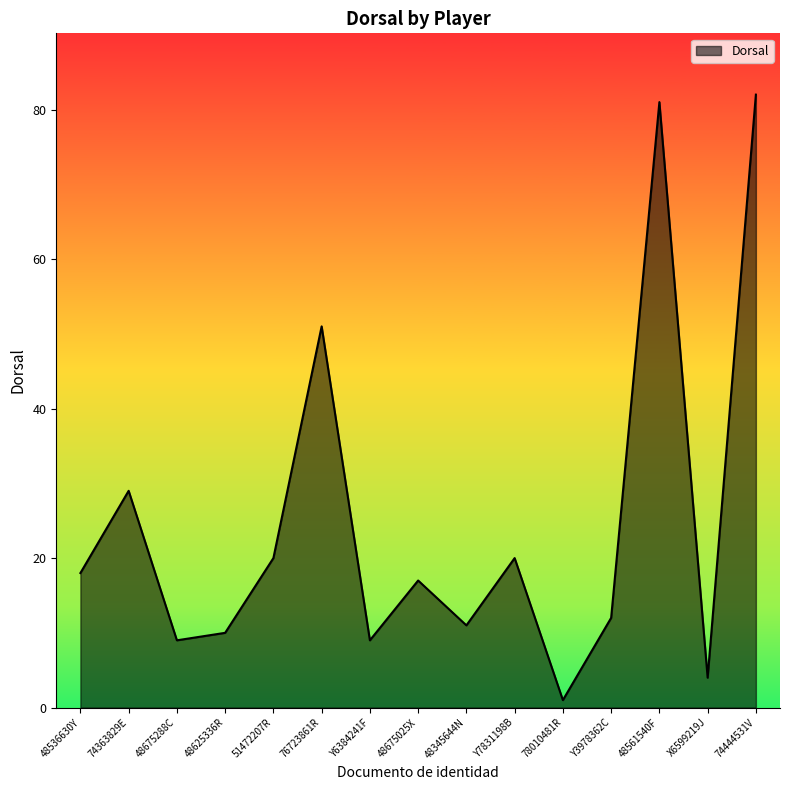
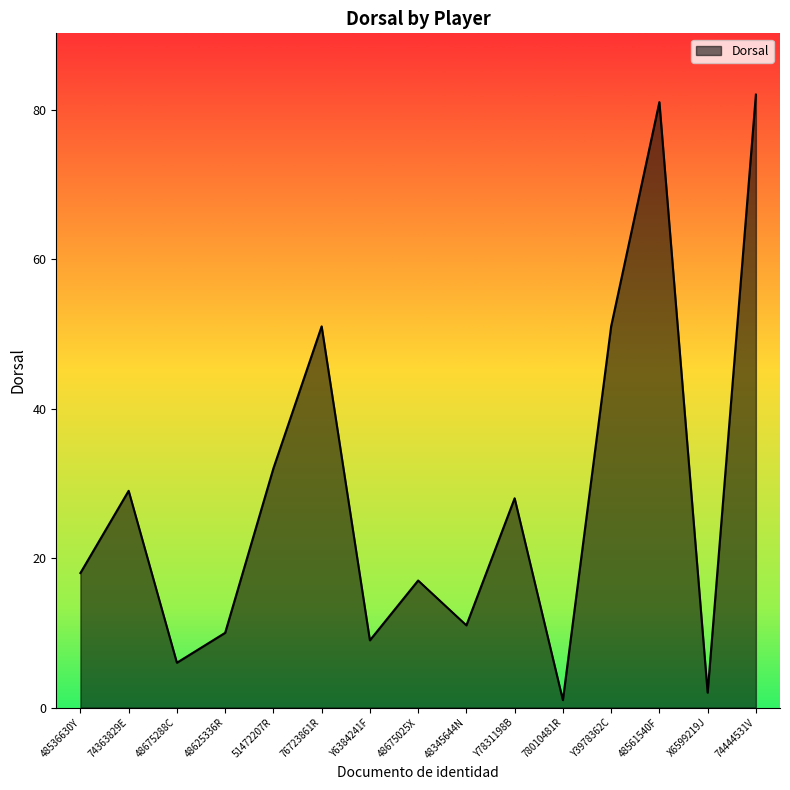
48675288C: 9 -> 6
51472207R: 20 -> 32
Y7831198B: 20 -> 28
Y3978362C: 12 -> 51
X6599219J: 4 -> 2
